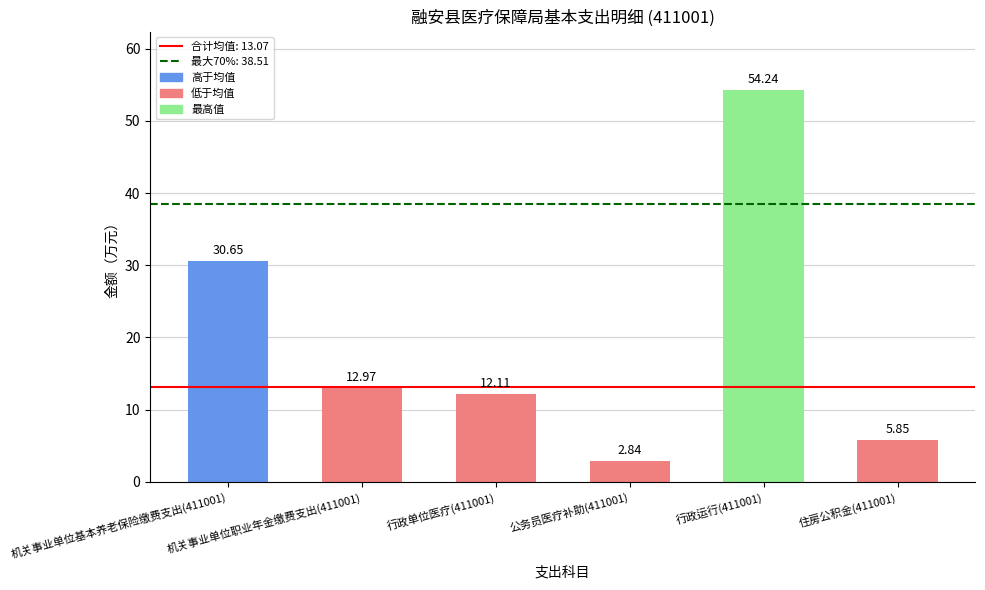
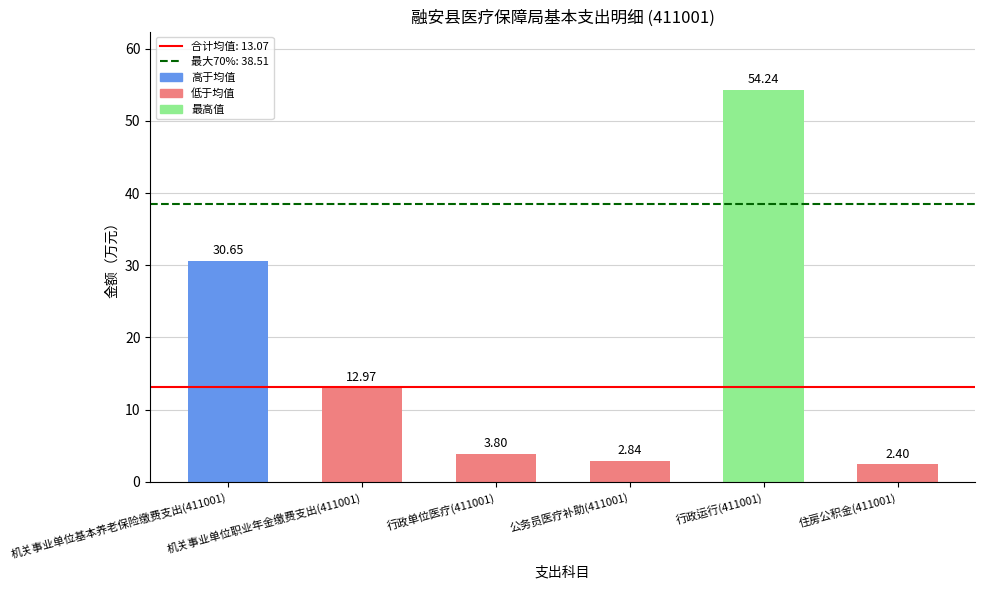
行政单位医疗(411001): 12.11 -> 3.80
住房公积金(411001): 5.85 -> 2.40
